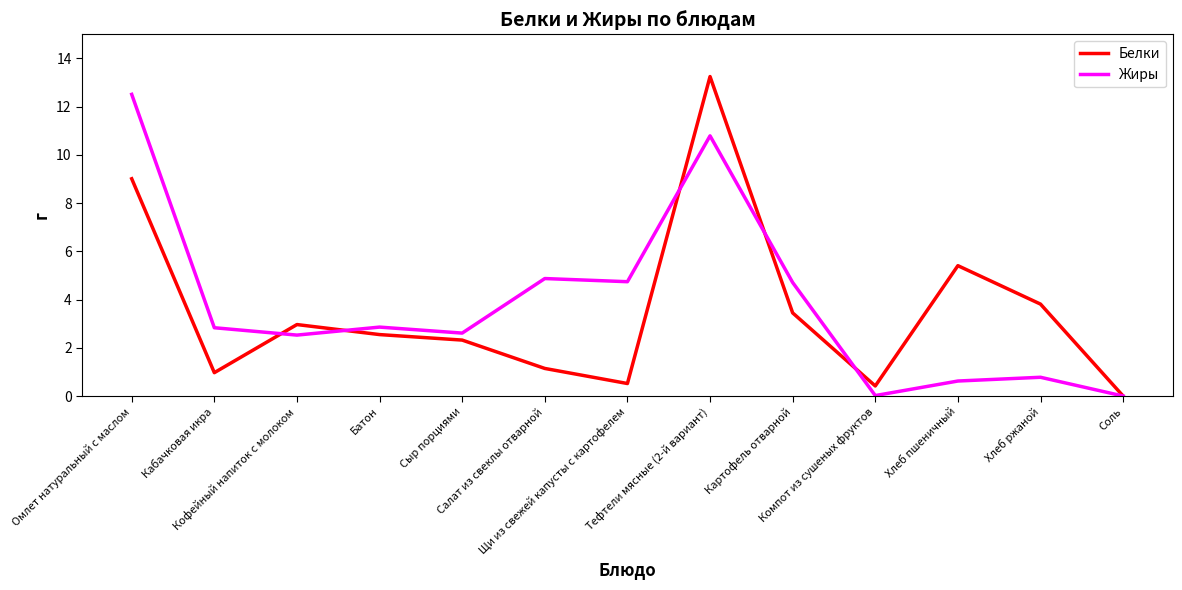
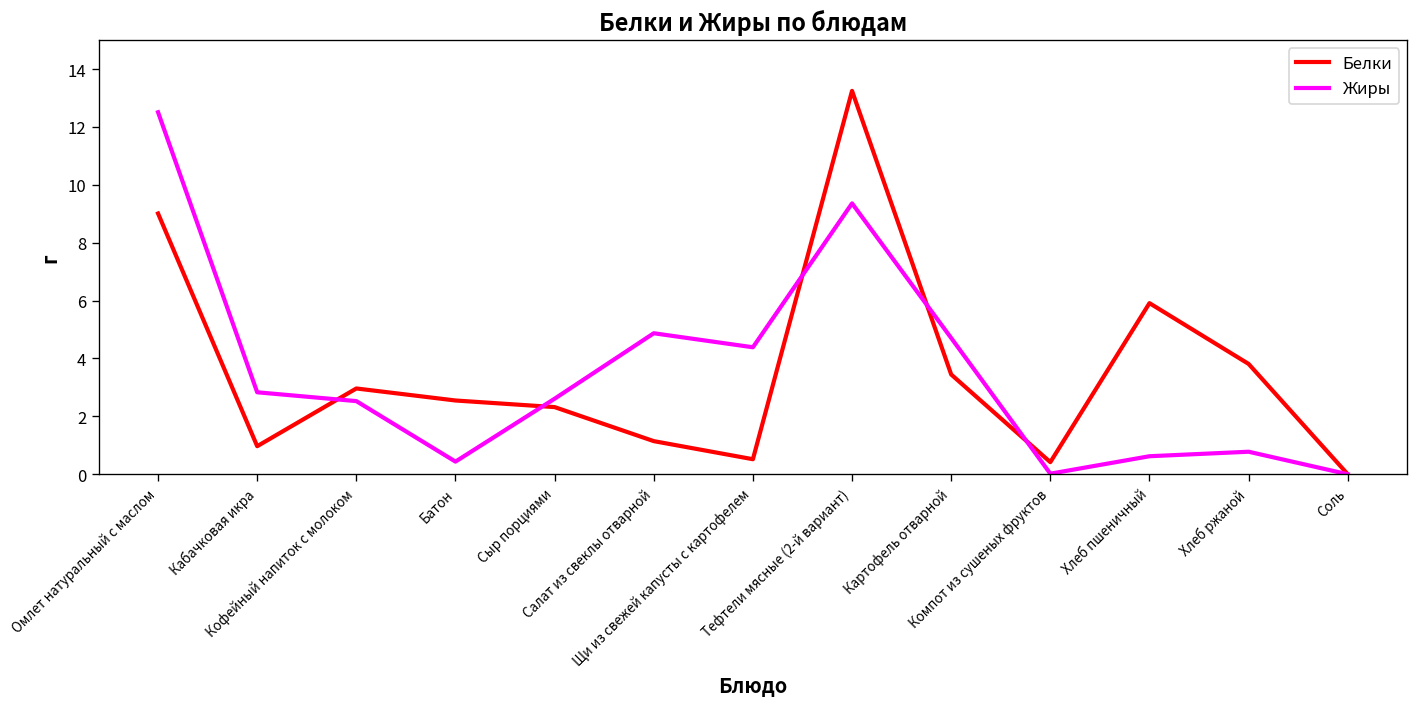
Жиры, Батон: 2.9 -> 0.4
Жиры, Щи из свежей капусты с картофелем: 4.7 -> 4.4
Жиры, Тефтели мясные (2-й вариант): 10.8 -> 9.4
Белки, Хлеб пшеничный: 5.4 -> 5.9
